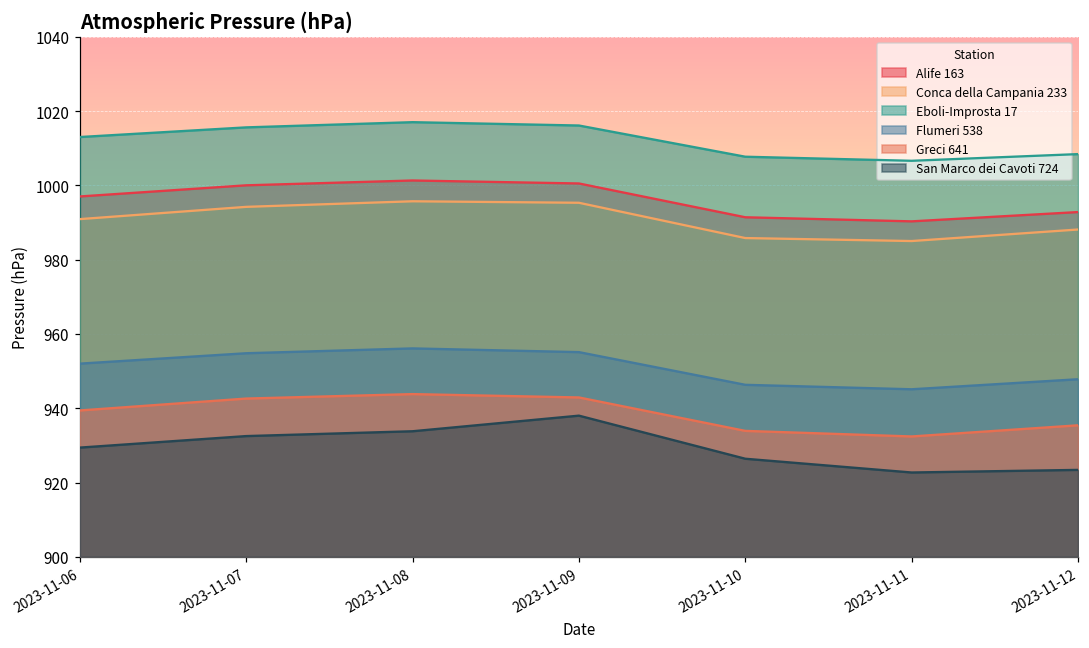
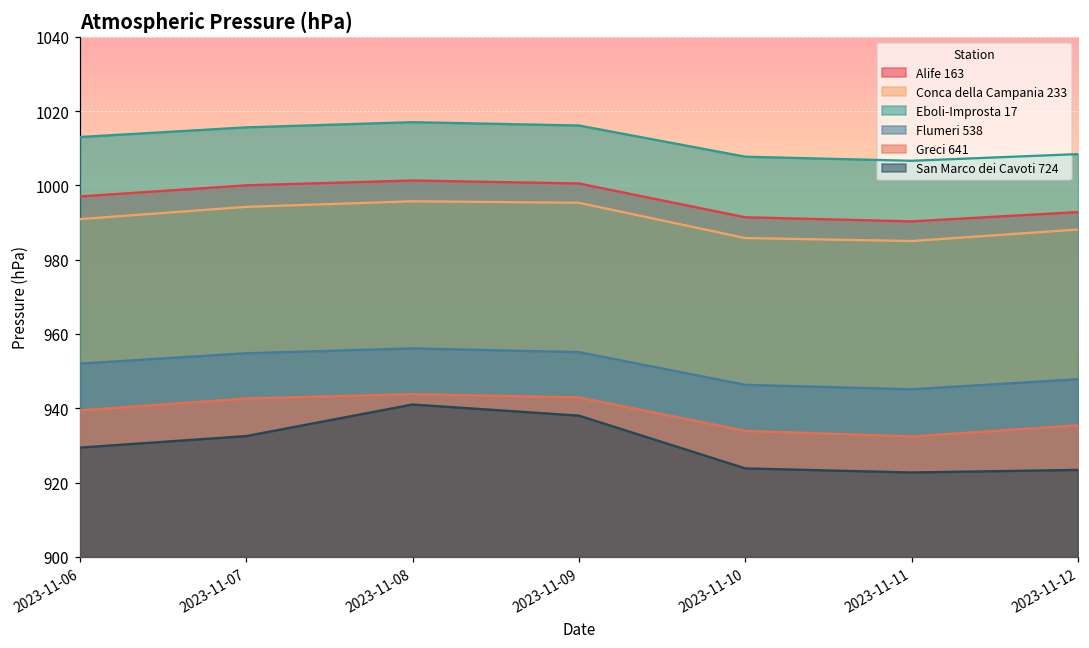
San Marco dei Cavoti 724, 2023-11-08: 934 -> 941
San Marco dei Cavoti 724, 2023-11-10: 926 -> 924
